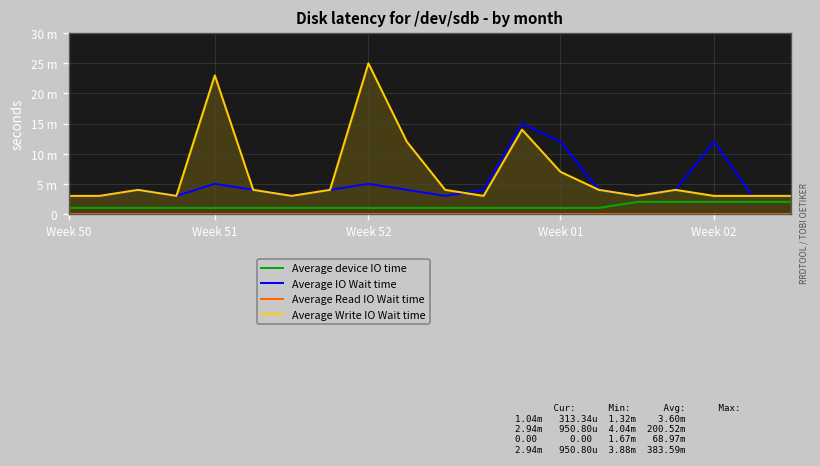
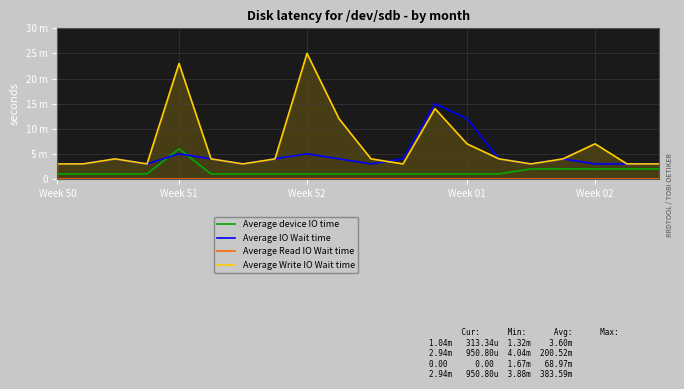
Average device IO time, Week 51: 1 m -> 6 m
Average IO Wait time, Week 02: 12 m -> 3 m
Average Write IO Wait time, Week 02: 3 m -> 7 m
